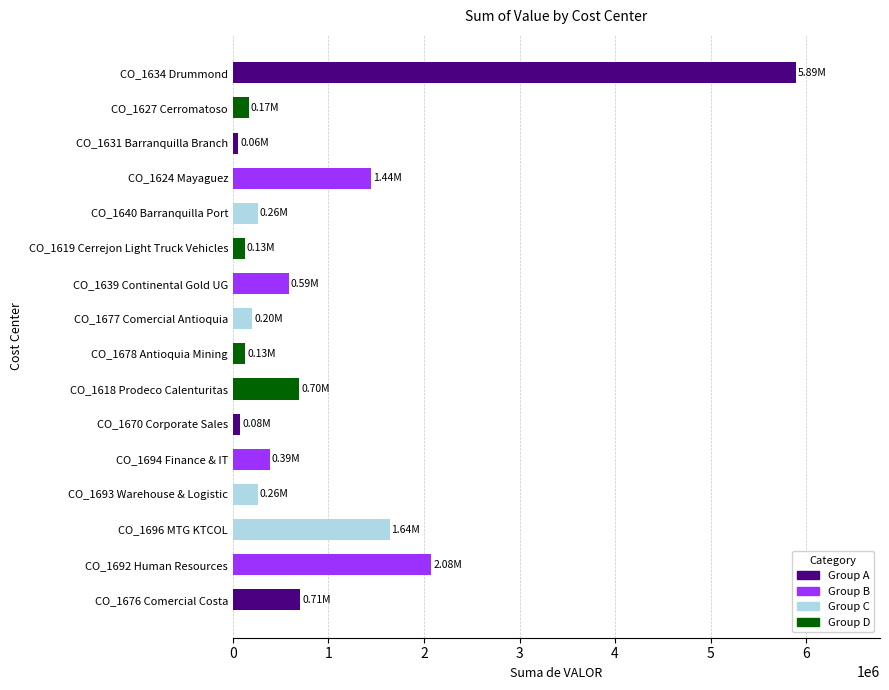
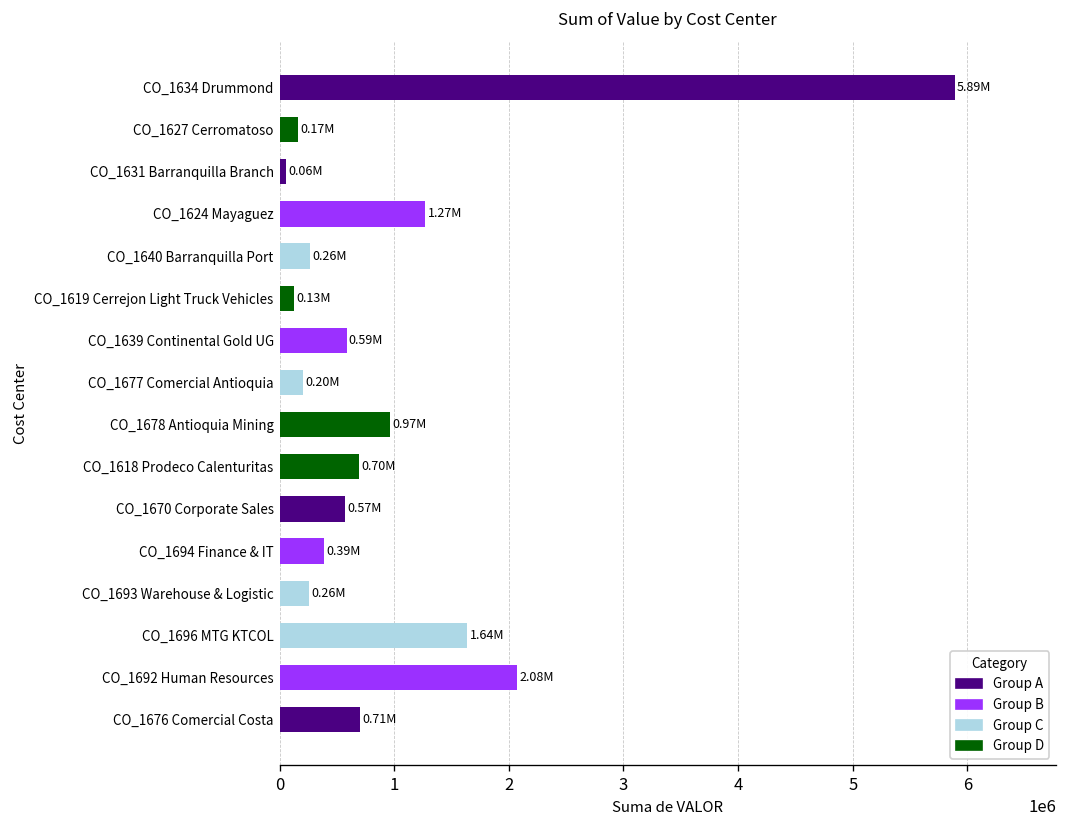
CO_1624 Mayaguez: 1.44M -> 1.27M
CO_1678 Antioquia Mining: 0.13M -> 0.97M
CO_1670 Corporate Sales: 0.08M -> 0.57M
